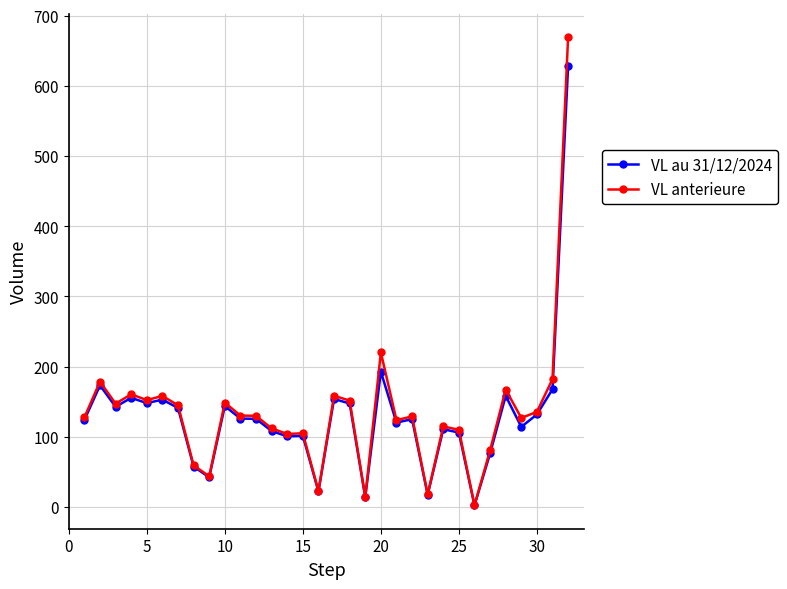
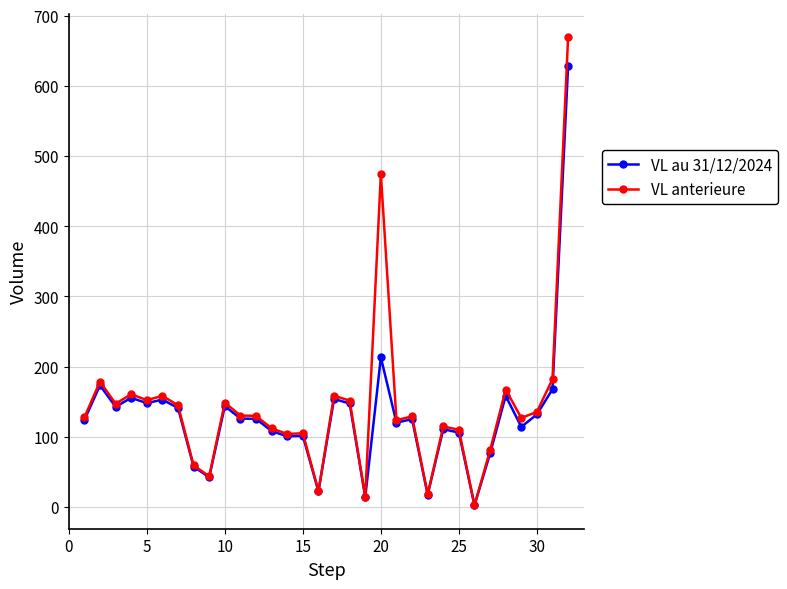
VL au 31/12/2024, 20: 190 -> 210
VL anterieure, 20: 220 -> 470
